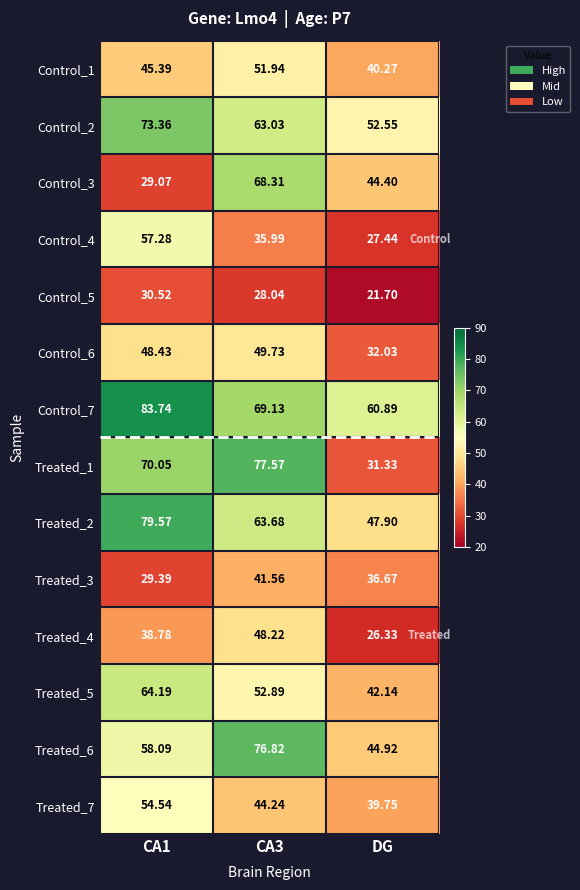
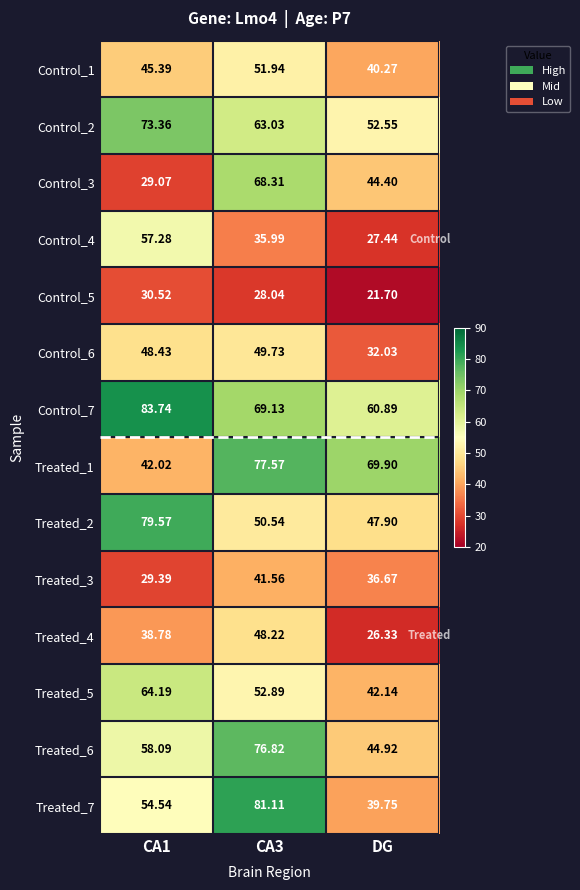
Treated_1, CA1: 70.05 -> 42.02
Treated_1, DG: 31.33 -> 69.90
Treated_2, CA3: 63.68 -> 50.54
Treated_7, CA3: 44.24 -> 81.11
